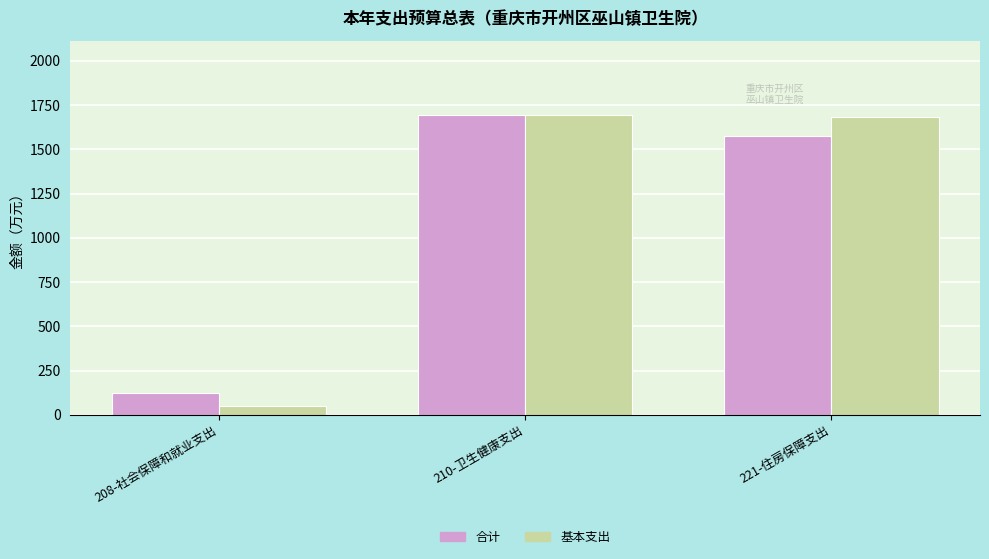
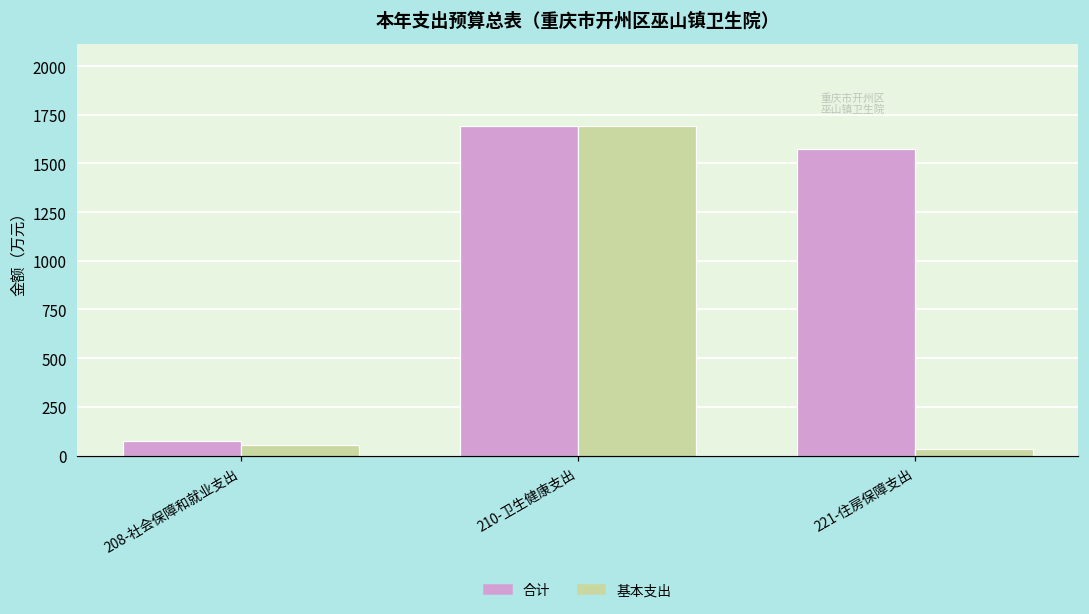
合计, 208-社会保障和就业支出: 120 -> 80
基本支出, 221-住房保障支出: 1680 -> 30
